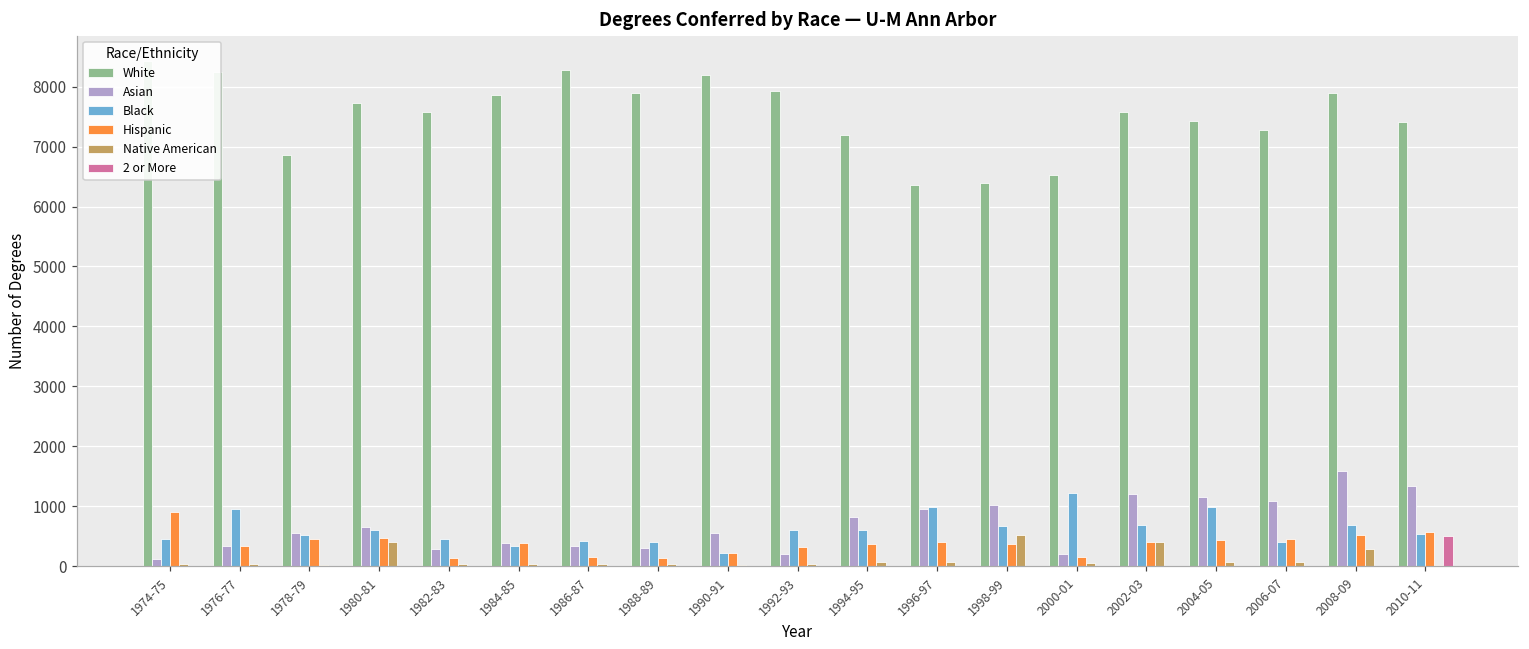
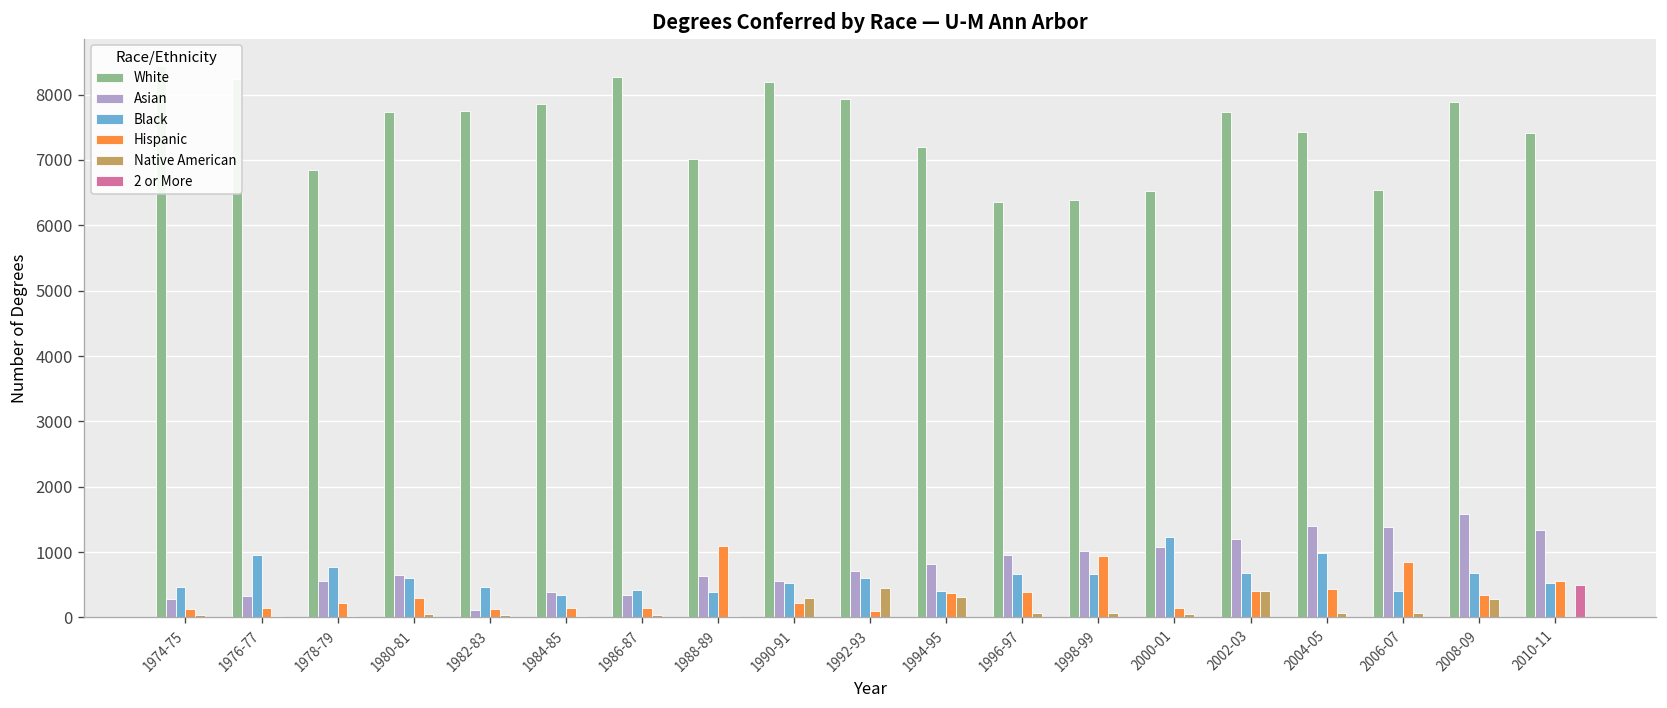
Asian, 1974-75: 100 -> 300
Hispanic, 1974-75: 900 -> 100
Hispanic, 1976-77: 300 -> 100
Black, 1978-79: 500 -> 800
Hispanic, 1978-79: 400 -> 200
Hispanic, 1980-81: 500 -> 300
Native American, 1980-81: 400 -> 0
White, 1982-83: 7600 -> 7800
Asian, 1982-83: 300 -> 100
Hispanic, 1984-85: 400 -> 200
White, 1988-89: 7900 -> 7000
Asian, 1988-89: 300 -> 600
Hispanic, 1988-89: 100 -> 1100
Black, 1990-91: 200 -> 500
Native American, 1990-91: 0 -> 300
Asian, 1992-93: 200 -> 700
Hispanic, 1992-93: 300 -> 100
Native American, 1992-93: 0 -> 400
Black, 1994-95: 600 -> 400
Native American, 1994-95: 100 -> 300
Black, 1996-97: 1000 -> 700
Hispanic, 1998-99: 400 -> 900
Native American, 1998-99: 500 -> 100
Asian, 2000-01: 200 -> 1100
White, 2002-03: 7600 -> 7700
Asian, 2004-05: 1200 -> 1400
White, 2006-07: 7300 -> 6500
Asian, 2006-07: 1100 -> 1400
Hispanic, 2006-07: 500 -> 800
Hispanic, 2008-09: 500 -> 300
